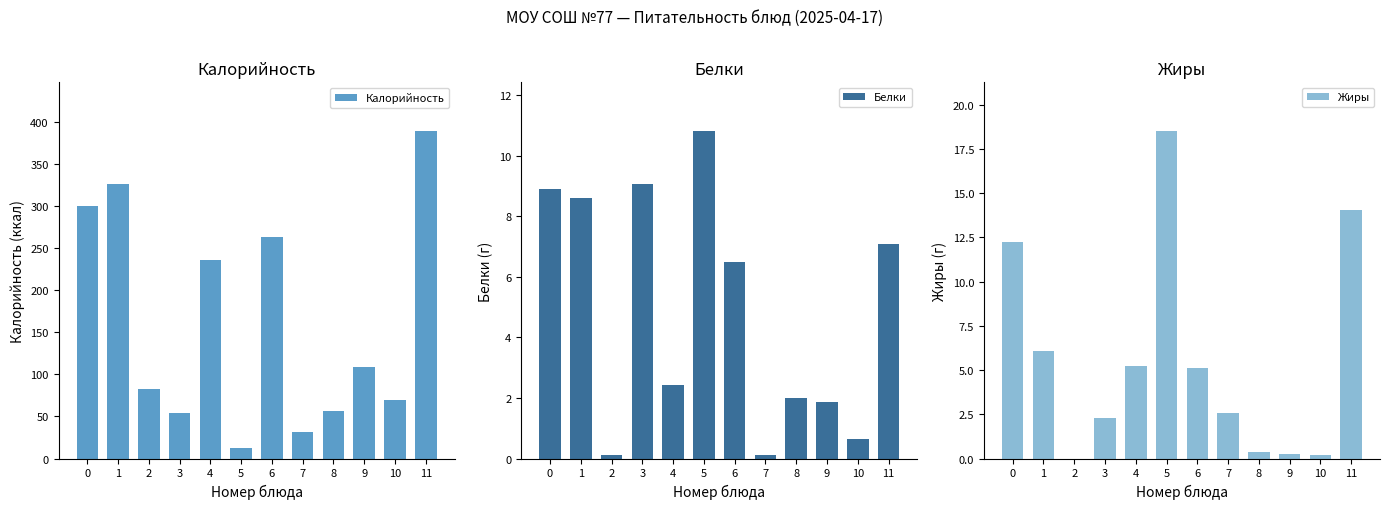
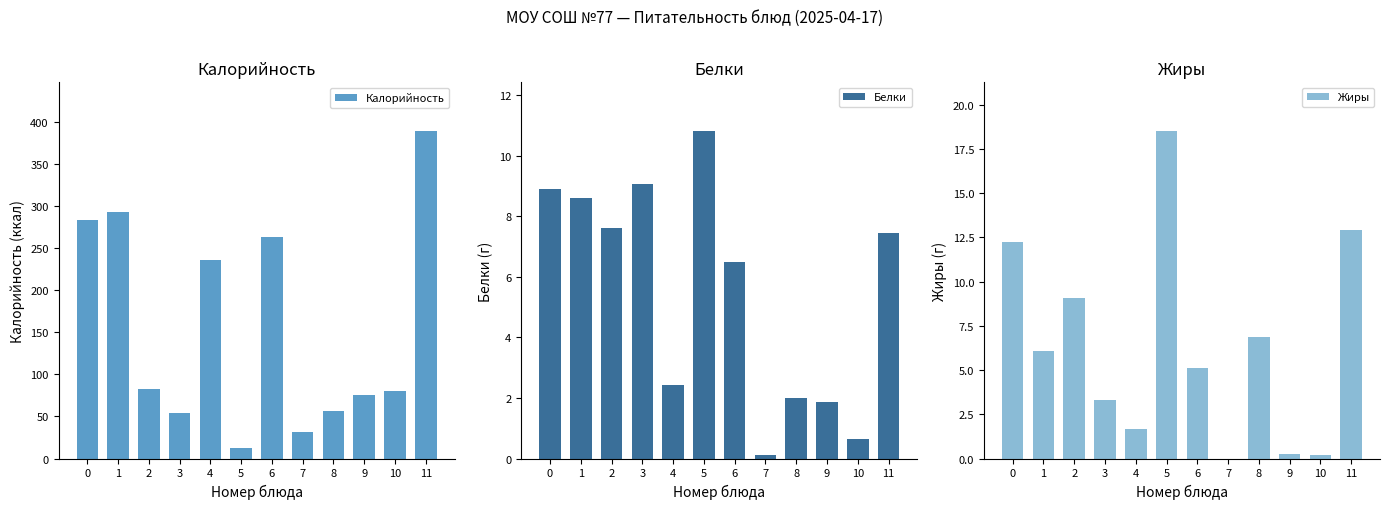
Калорийность, 0: 300 -> 280
Калорийность, 1: 330 -> 290
Калорийность, 9: 110 -> 80
Калорийность, 10: 70 -> 80
Белки, 2: 0.1 -> 7.6
Белки, 11: 7.1 -> 7.5
Жиры, 2: 0.0 -> 9.1
Жиры, 3: 2.3 -> 3.3
Жиры, 4: 5.2 -> 1.7
Жиры, 7: 2.6 -> 0.0
Жиры, 8: 0.4 -> 6.9
Жиры, 11: 14.1 -> 13.0
